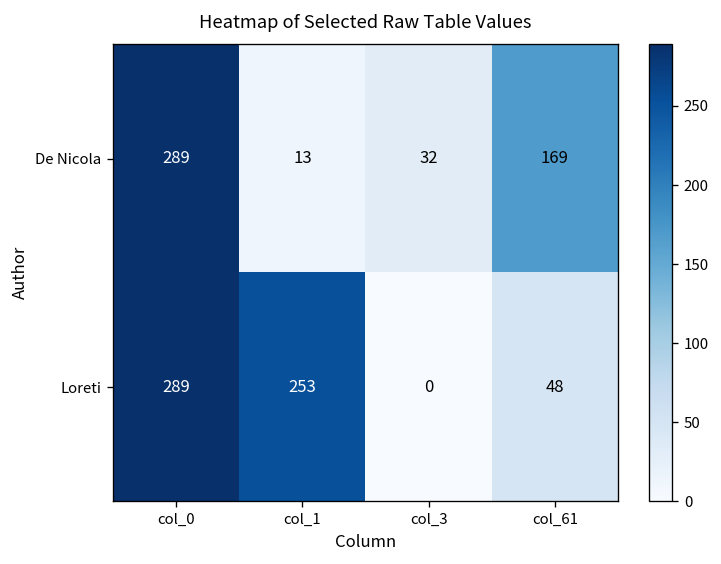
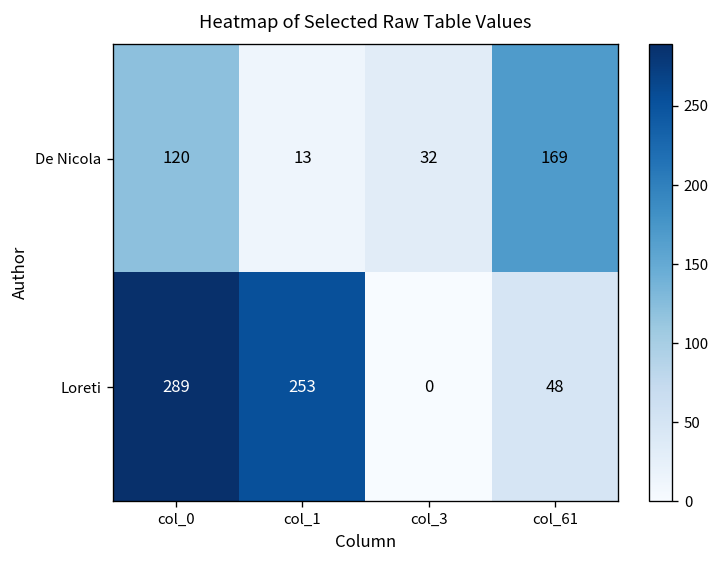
De Nicola, col_0: 289 -> 120
